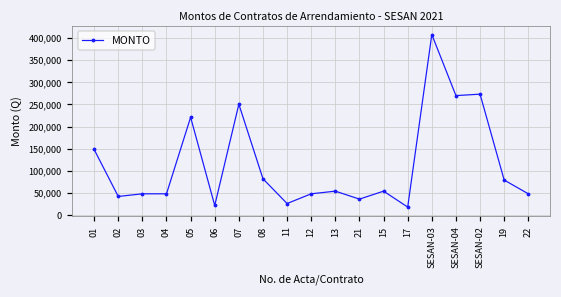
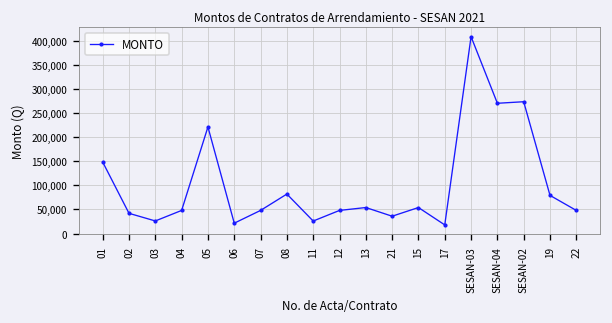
03: 50,000 -> 30,000
07: 250,000 -> 50,000
